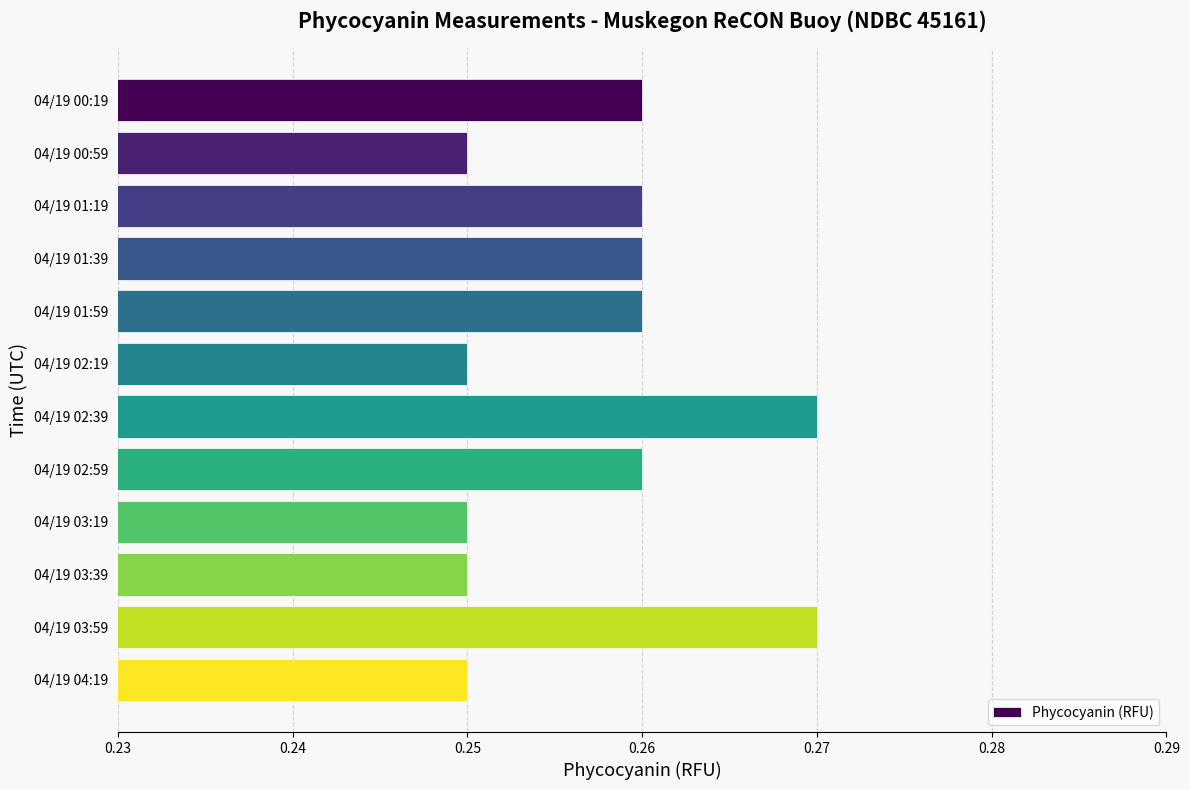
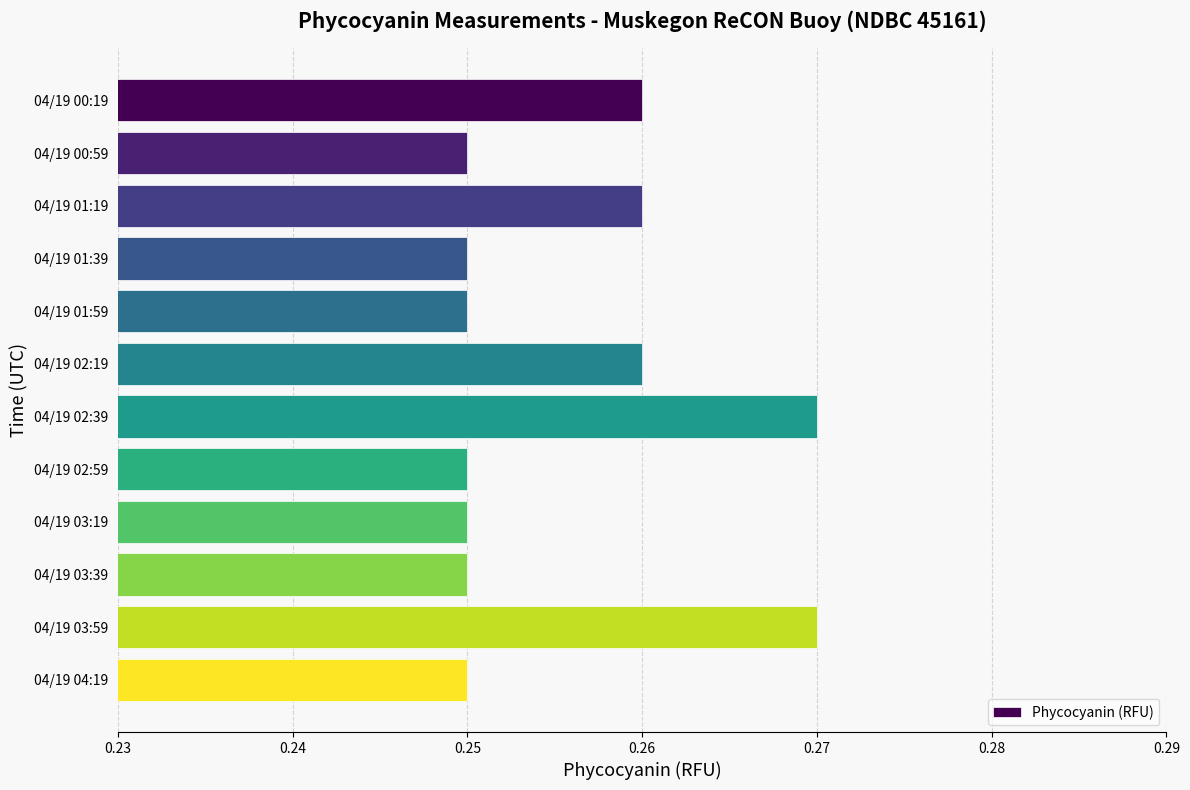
04/19 01:39: 0.26 -> 0.25
04/19 01:59: 0.26 -> 0.25
04/19 02:19: 0.25 -> 0.26
04/19 02:59: 0.26 -> 0.25
